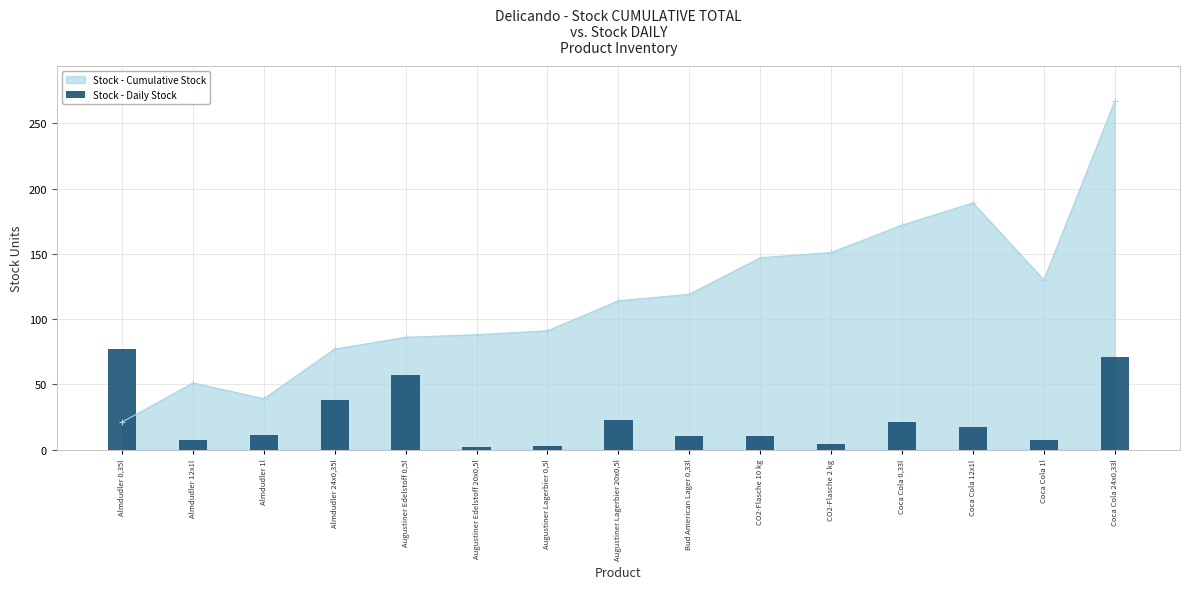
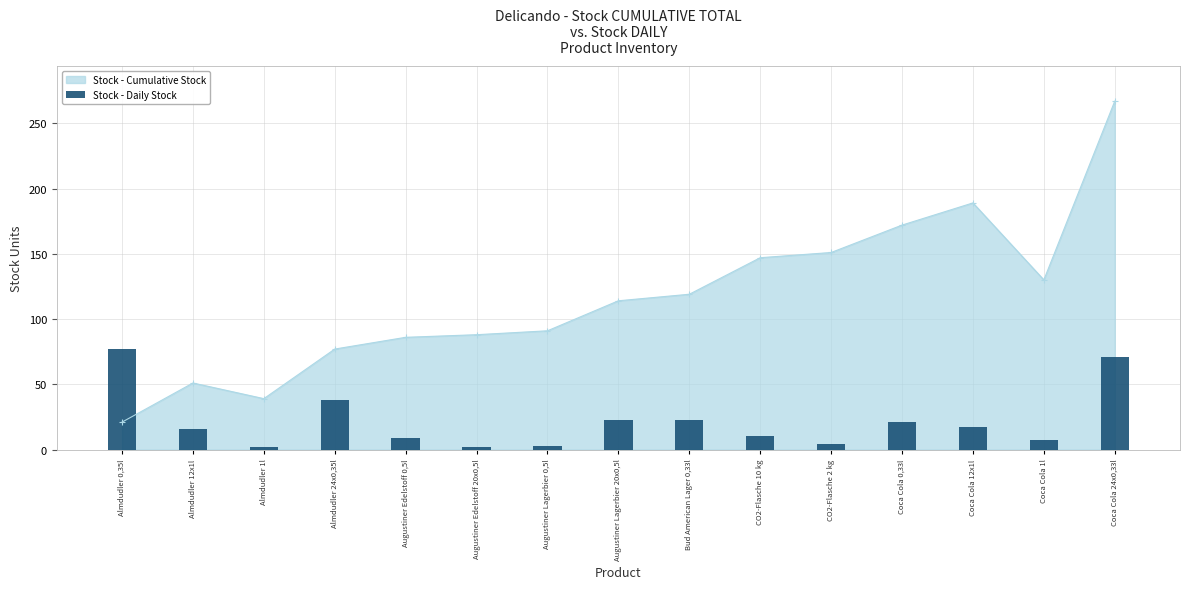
Stock - Daily Stock, Almdudler 12x1l: 7 -> 16
Stock - Daily Stock, Almdudler 1l: 11 -> 2
Stock - Daily Stock, Augustiner Edelstoff 0,5l: 57 -> 9
Stock - Daily Stock, Bud American Lager 0,33l: 10 -> 23
